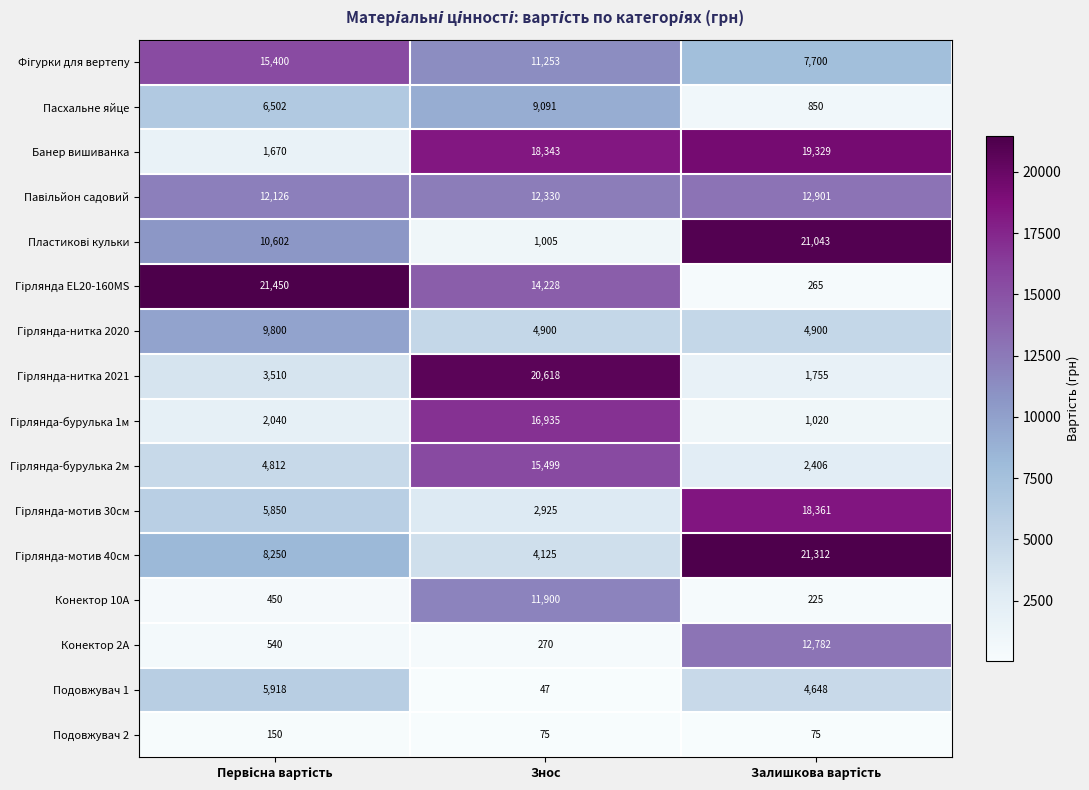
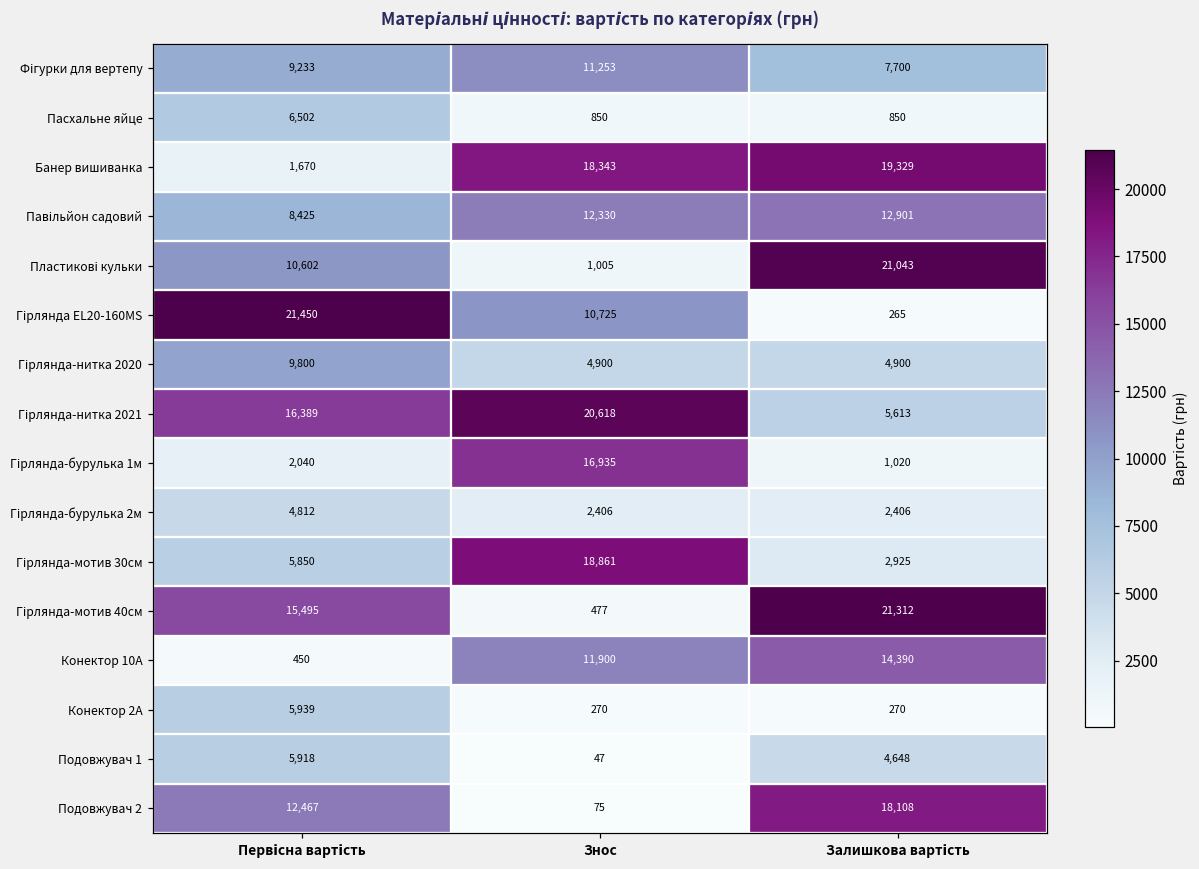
Фігурки для вертепу, Первісна вартість: 15,400 -> 9,233
Пасхальне яйце, Знос: 9,091 -> 850
Павільйон садовий, Первісна вартість: 12,126 -> 8,425
Гірлянда ЕL20-160MS, Знос: 14,228 -> 10,725
Гірлянда-нитка 2021, Первісна вартість: 3,510 -> 16,389
Гірлянда-нитка 2021, Залишкова вартість: 1,755 -> 5,613
Гірлянда-бурулька 2м, Знос: 15,499 -> 2,406
Гірлянда-мотив 30см, Знос: 2,925 -> 18,861
Гірлянда-мотив 30см, Залишкова вартість: 18,361 -> 2,925
Гірлянда-мотив 40см, Первісна вартість: 8,250 -> 15,495
Гірлянда-мотив 40см, Знос: 4,125 -> 477
Конектор 10А, Залишкова вартість: 225 -> 14,390
Конектор 2А, Первісна вартість: 540 -> 5,939
Конектор 2А, Залишкова вартість: 12,782 -> 270
Подовжувач 2, Первісна вартість: 150 -> 12,467
Подовжувач 2, Залишкова вартість: 75 -> 18,108
